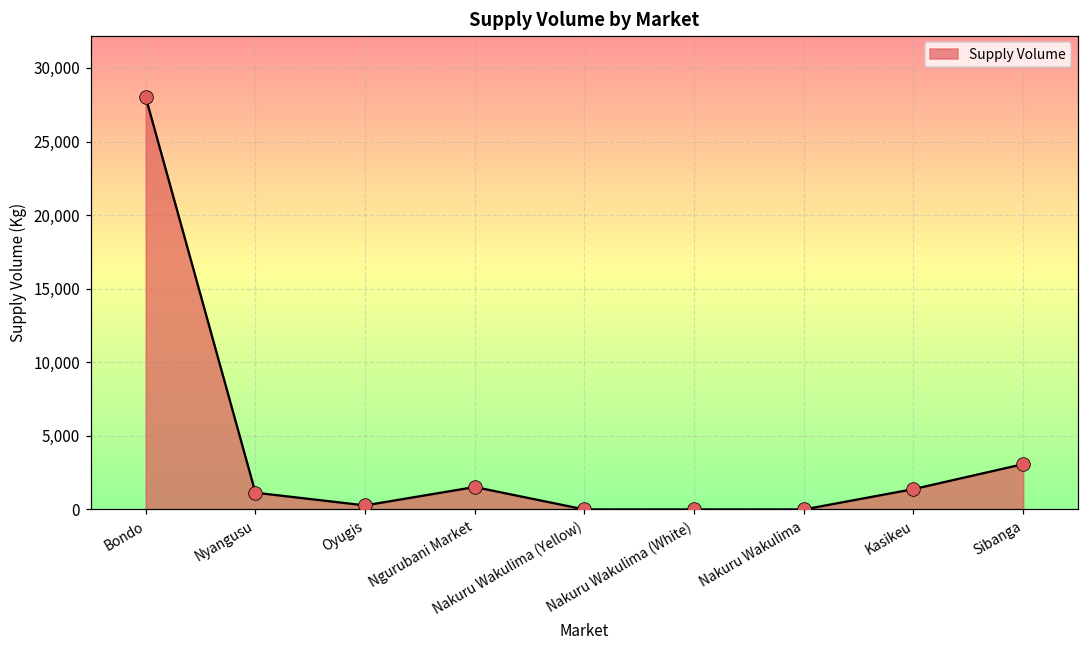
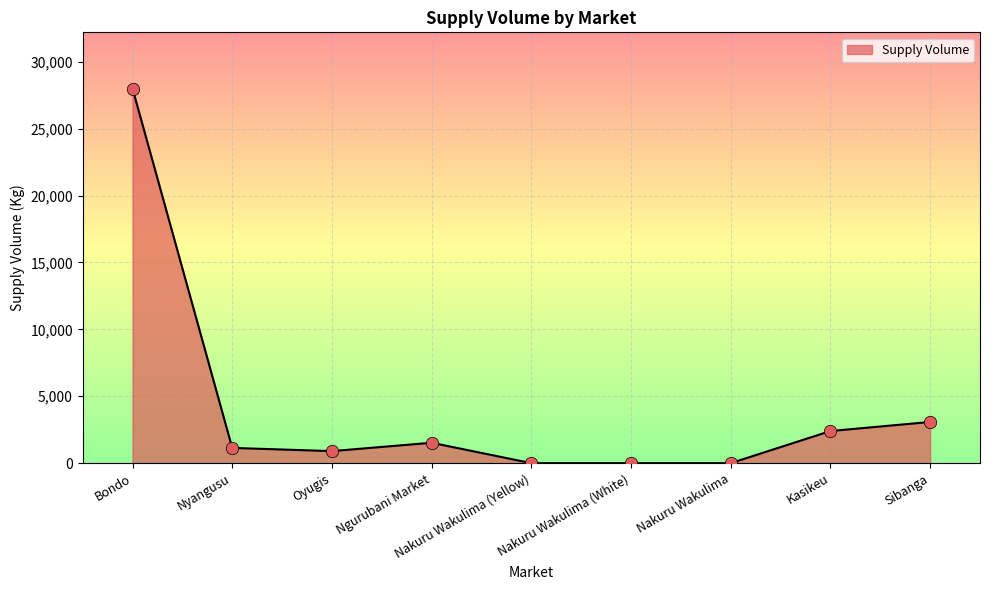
Oyugis: 300 -> 900
Kasikeu: 1,400 -> 2,400
